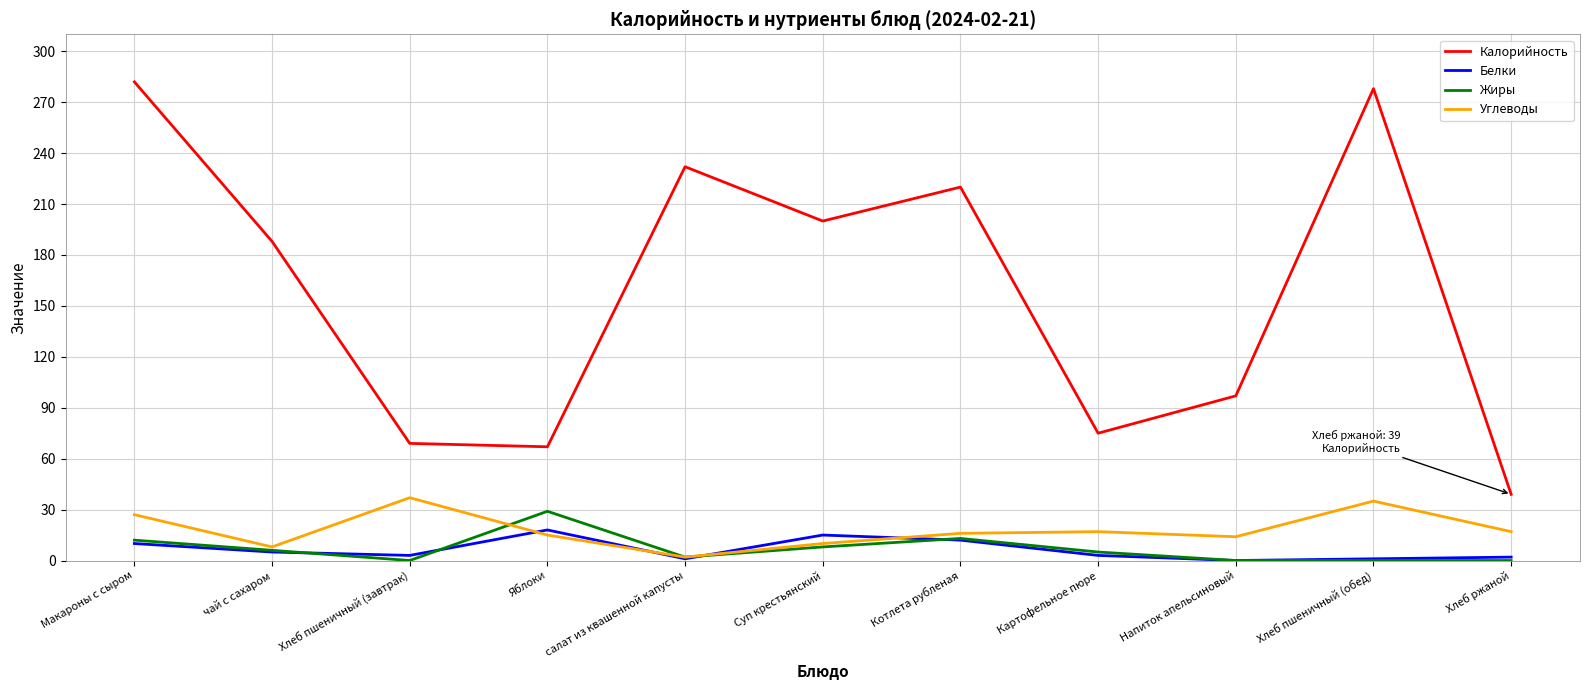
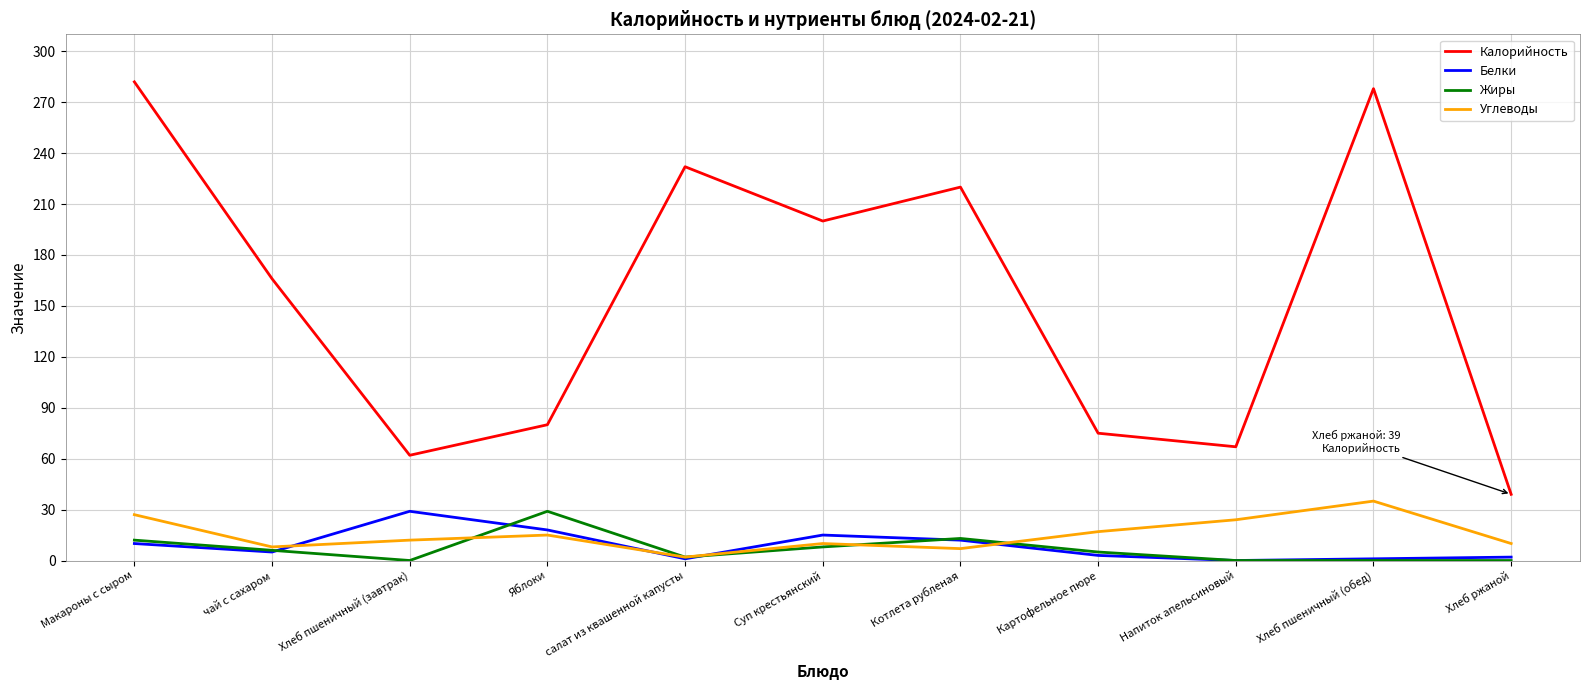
Калорийность, чай с сахаром: 188 -> 166
Калорийность, Хлеб пшеничный (завтрак): 69 -> 62
Белки, Хлеб пшеничный (завтрак): 3 -> 29
Углеводы, Хлеб пшеничный (завтрак): 37 -> 12
Калорийность, Яблоки: 67 -> 80
Углеводы, Котлета рубленая: 16 -> 7
Калорийность, Напиток апельсиновый: 97 -> 67
Углеводы, Напиток апельсиновый: 14 -> 24
Углеводы, Хлеб ржаной: 17 -> 10
